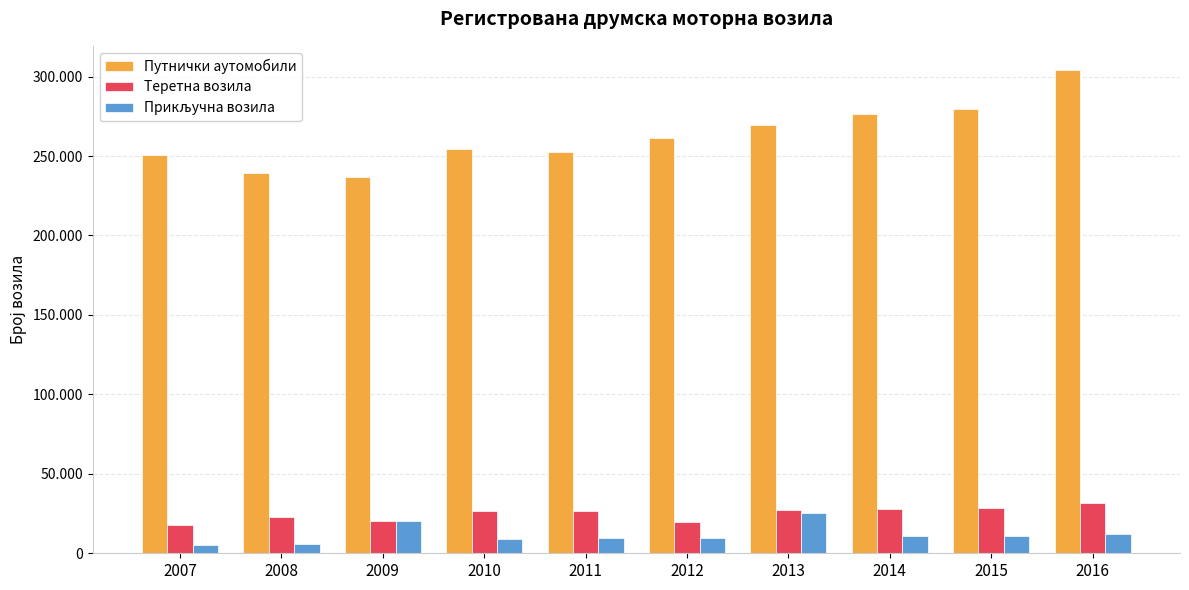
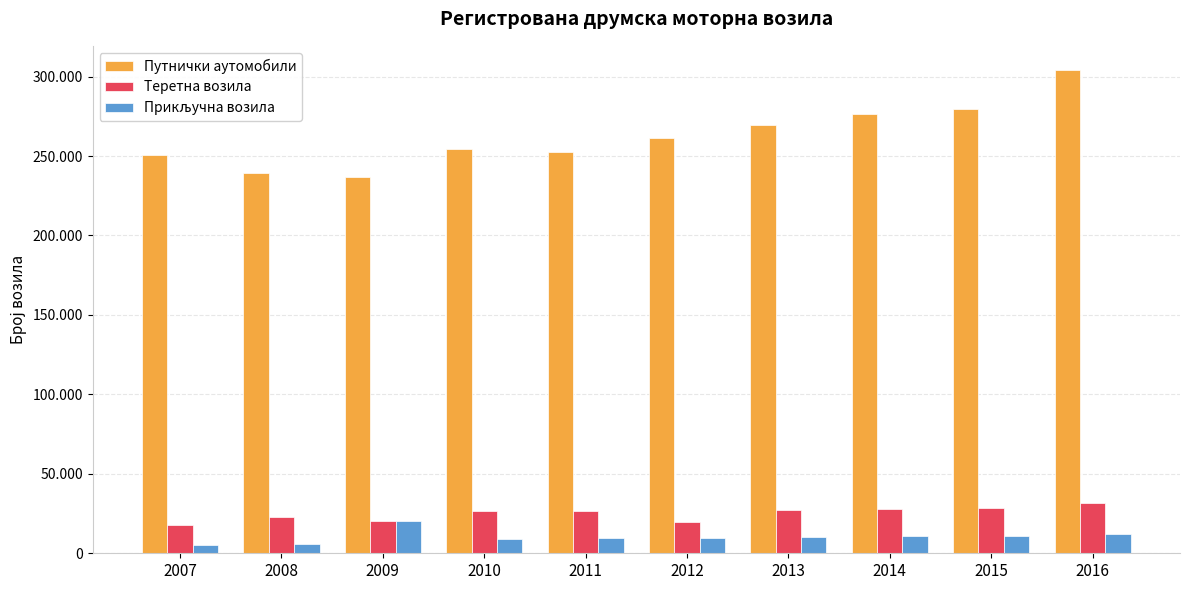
Прикључна возила, 2013: 25 -> 10
